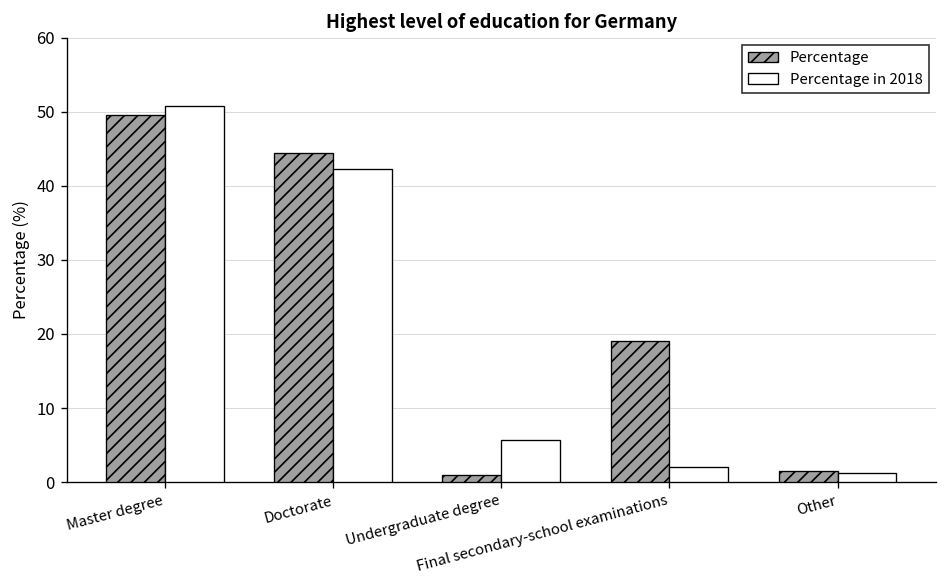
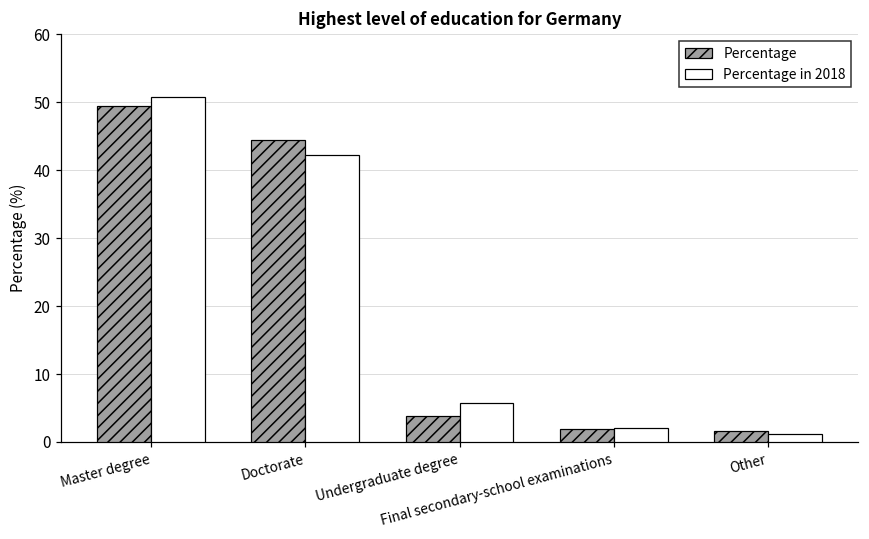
Percentage, Undergraduate degree: 1 -> 4
Percentage, Final secondary-school examinations: 19 -> 2
